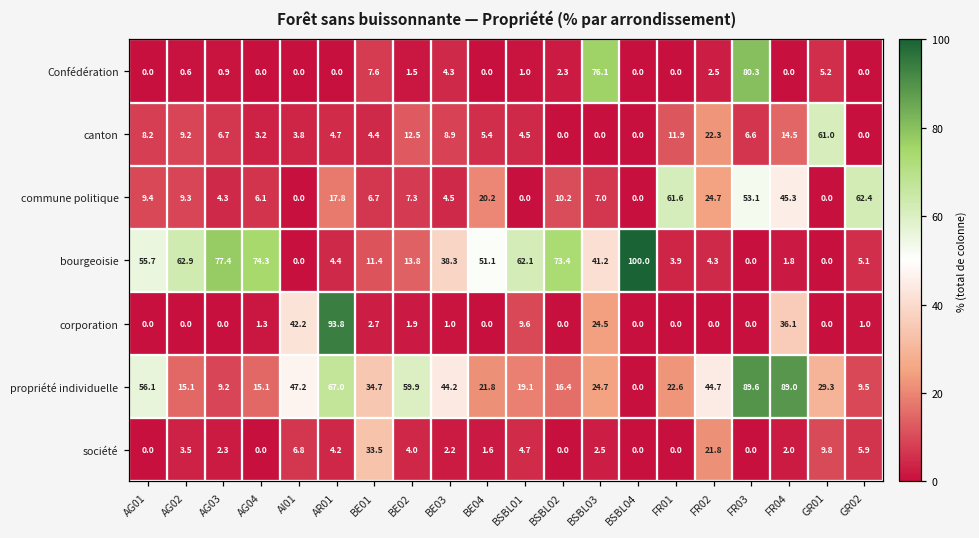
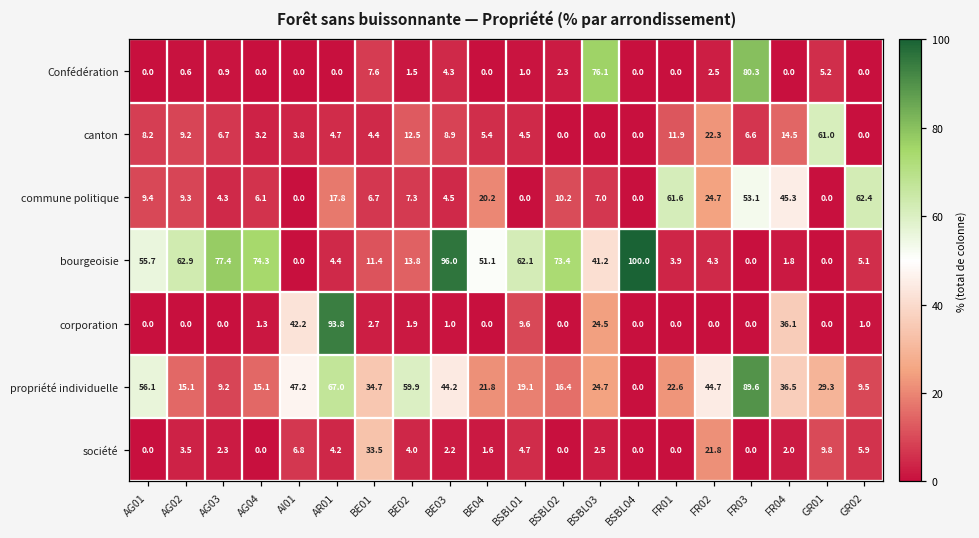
bourgeoisie, BE03: 38.3 -> 96.0
propriété individuelle, FR04: 89.0 -> 36.5
